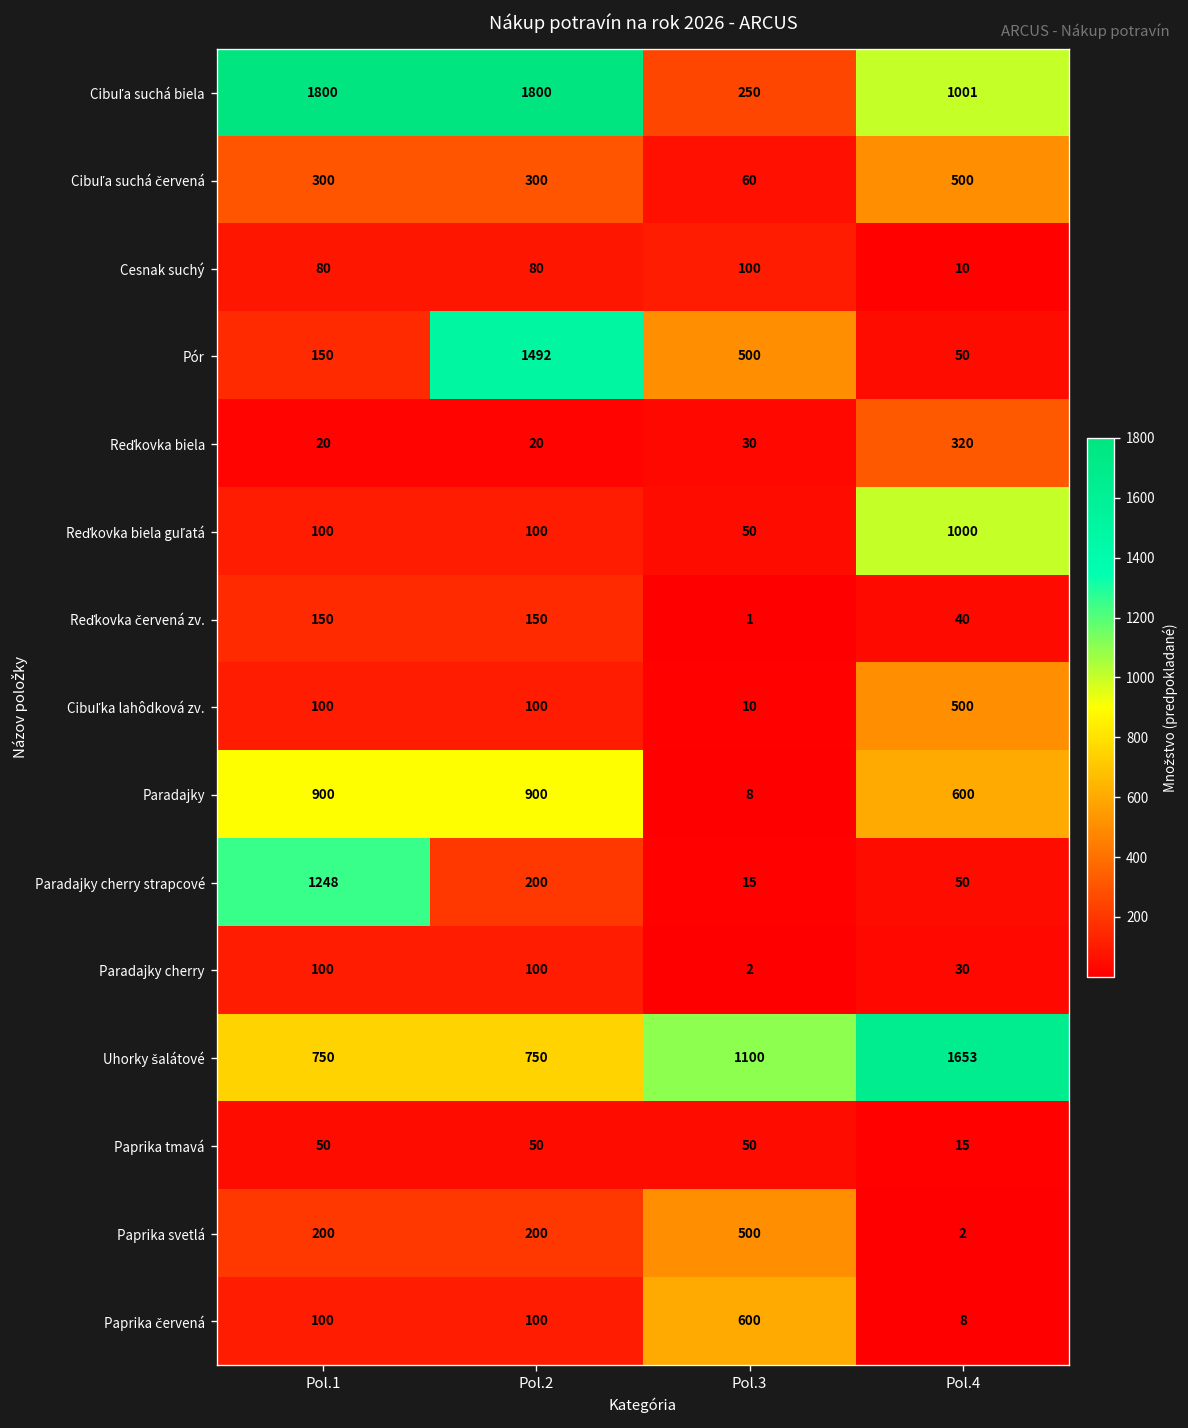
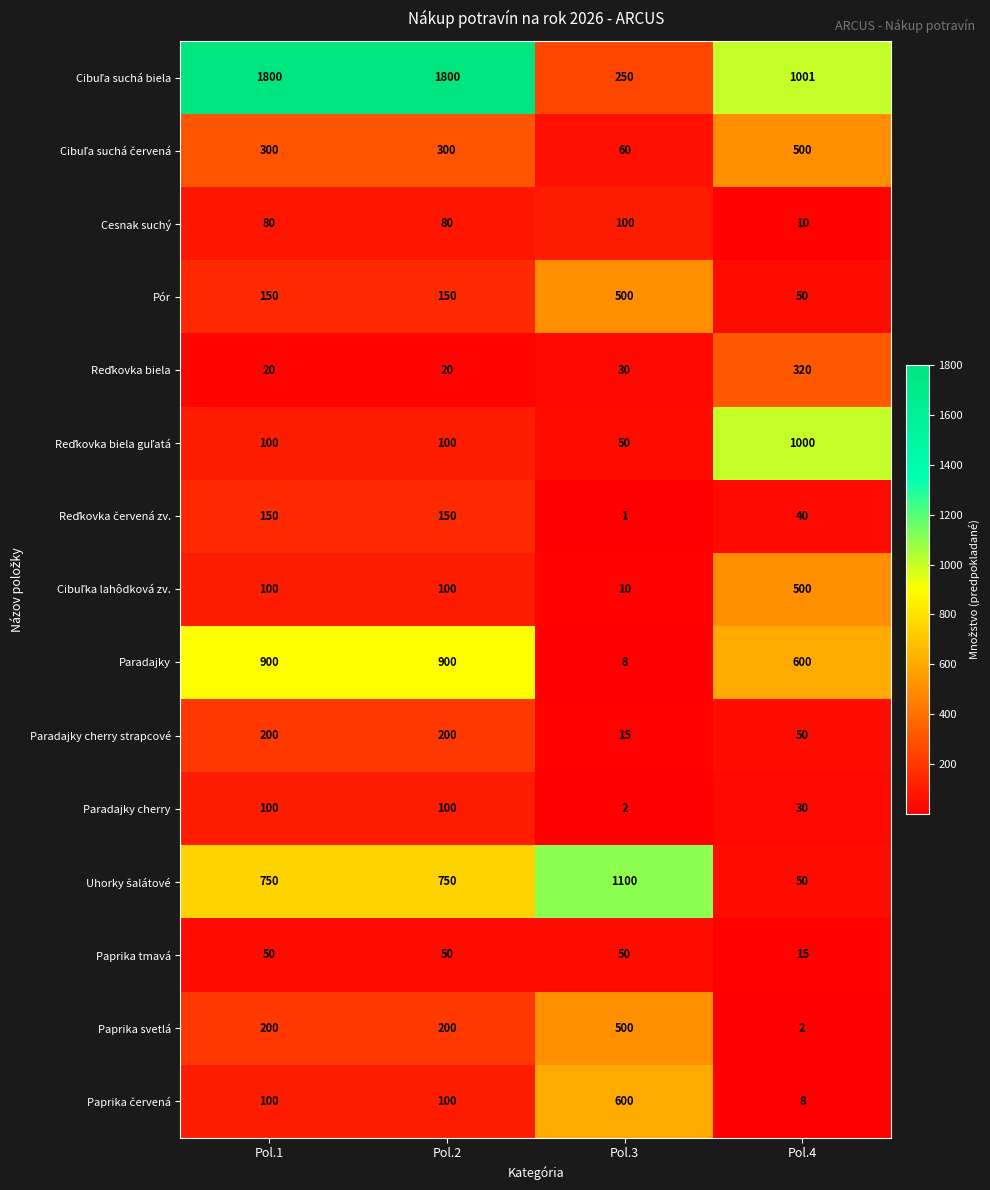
Pór, Pol.2: 1492 -> 150
Paradajky cherry strapcové, Pol.1: 1248 -> 200
Uhorky šalátové, Pol.4: 1653 -> 50
